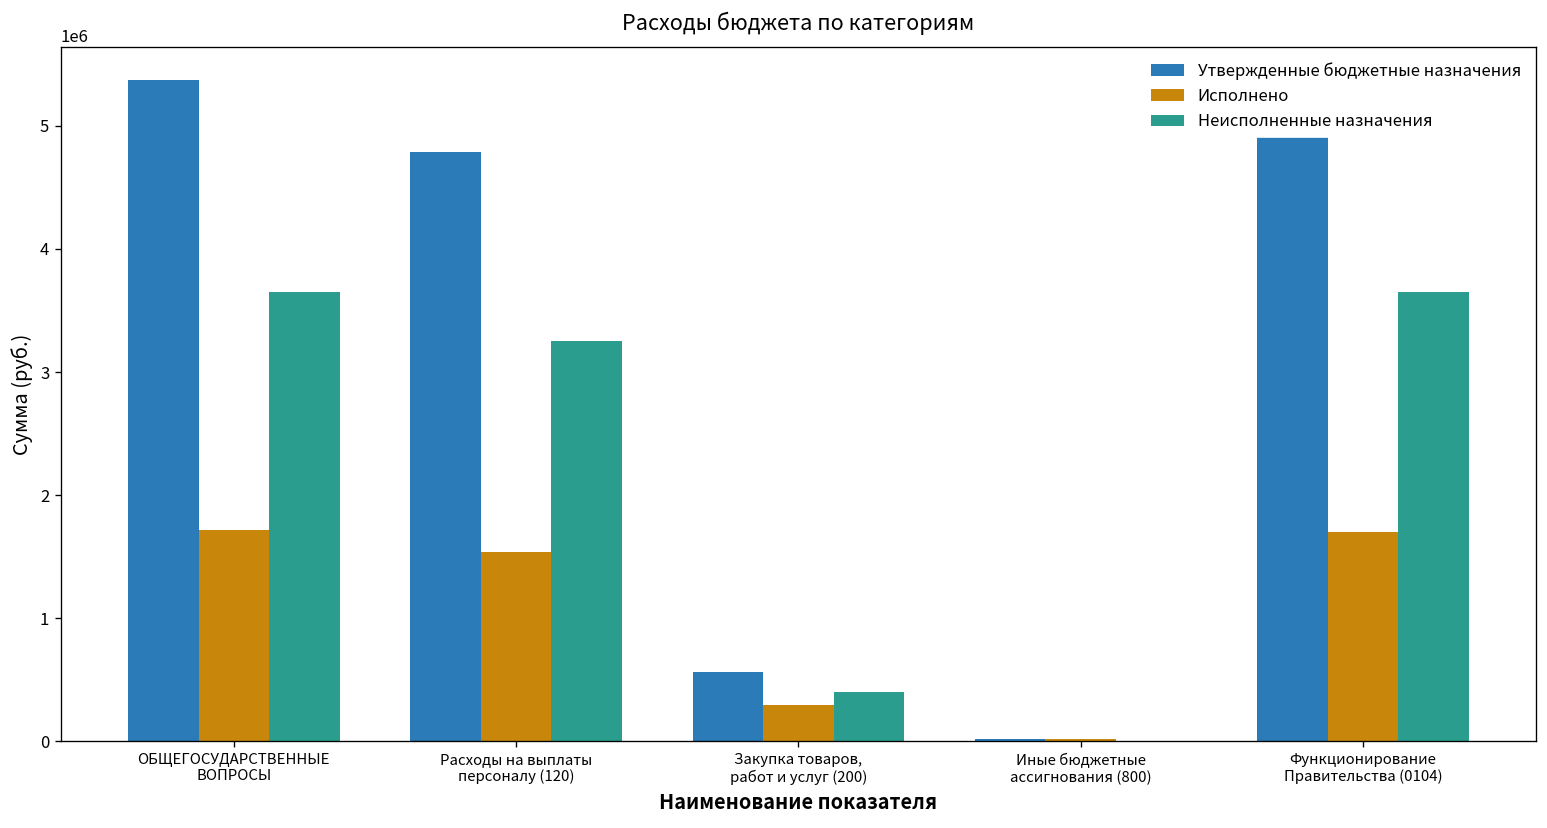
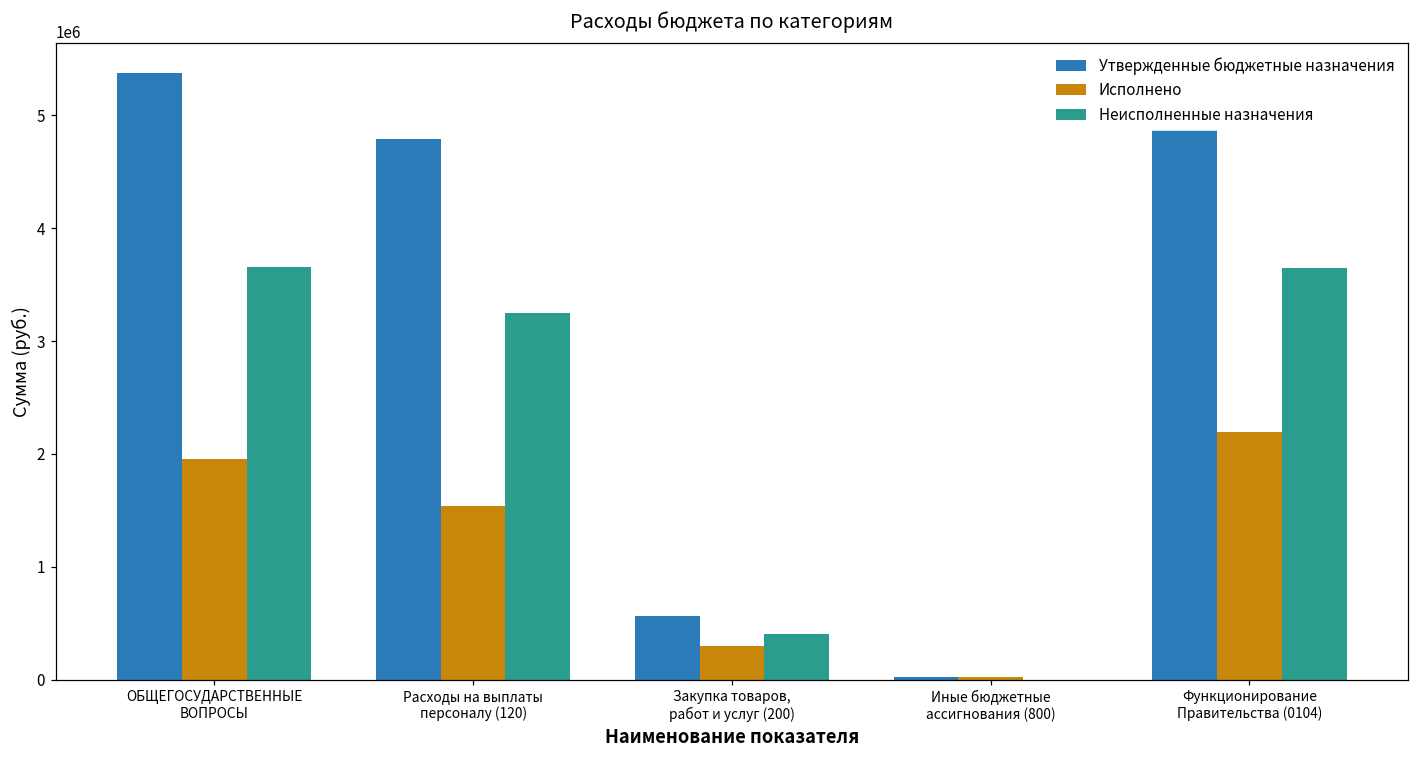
Исполнено, ОБЩЕГОСУДАРСТВЕННЫЕ ВОПРОСЫ: 1720000 -> 1950000
Исполнено, Функционирование Правительства (0104): 1700000 -> 2190000
